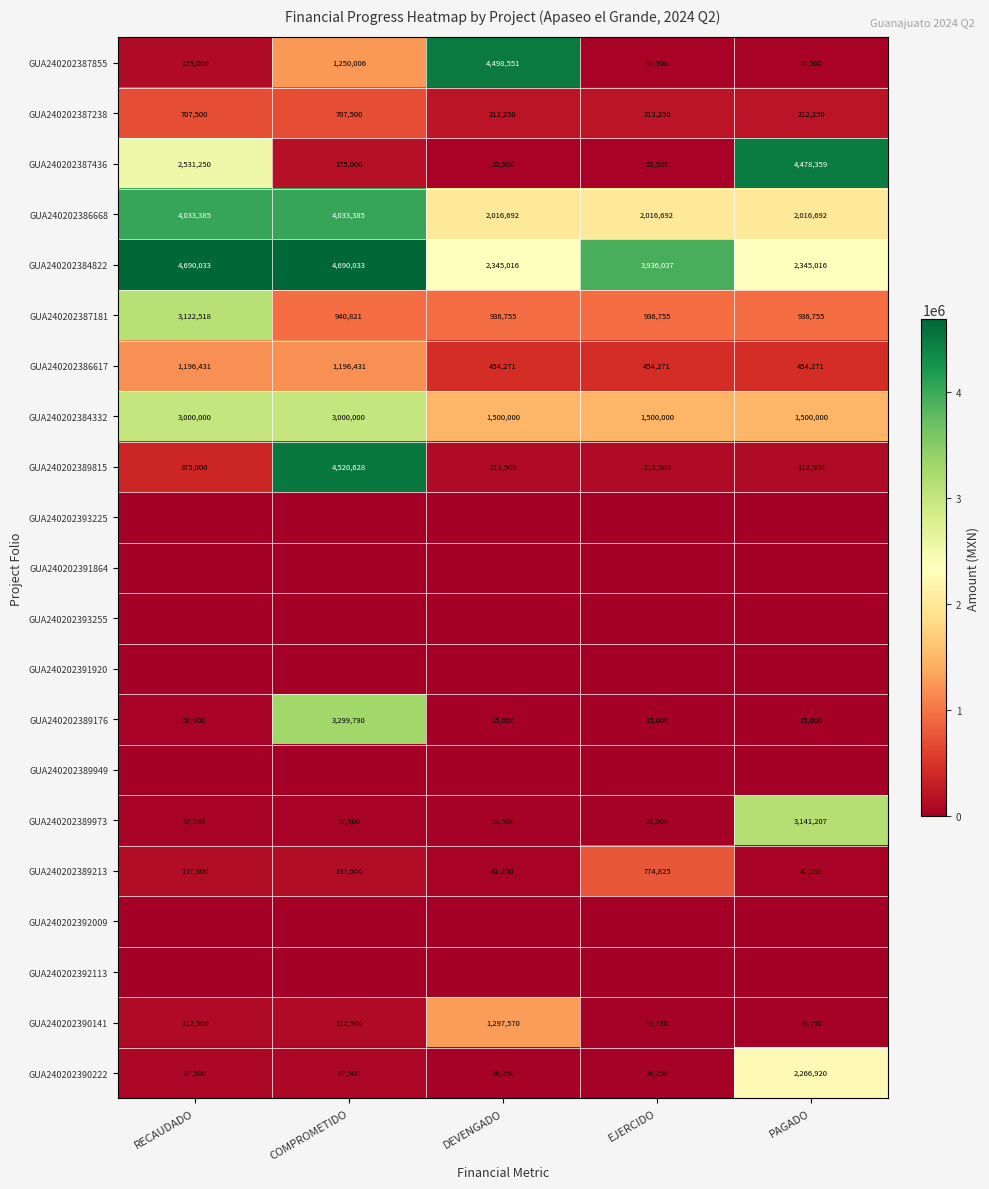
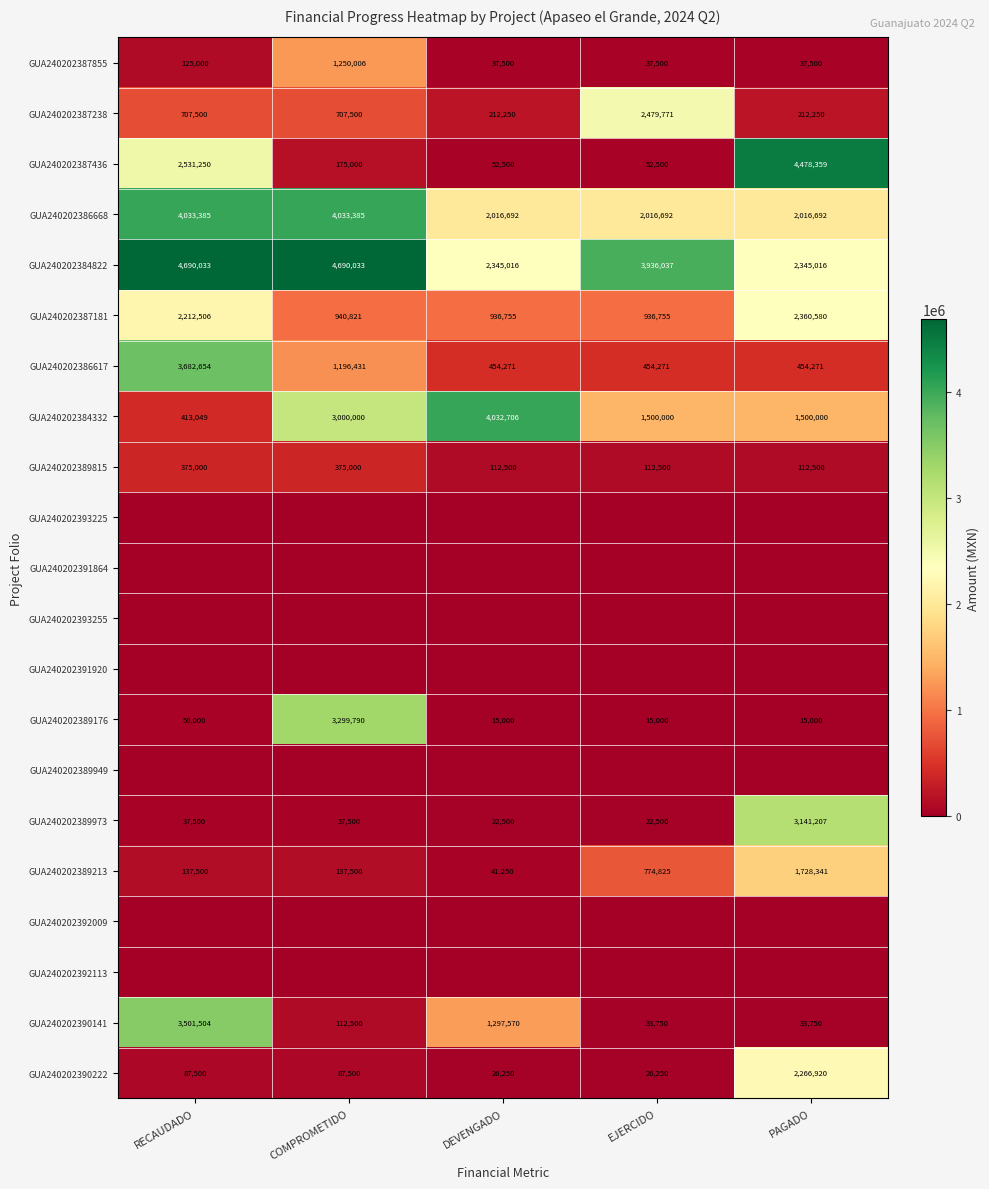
GUA240202387855, DEVENGADO: 4,498,551 -> 37,500
GUA240202387238, EJERCIDO: 212,250 -> 2,479,771
GUA240202387181, RECAUDADO: 3,122,518 -> 2,212,506
GUA240202387181, PAGADO: 936,755 -> 2,360,580
GUA240202386617, RECAUDADO: 1,196,431 -> 3,682,654
GUA240202384332, RECAUDADO: 3,000,000 -> 413,049
GUA240202384332, DEVENGADO: 1,500,000 -> 4,032,706
GUA240202389815, COMPROMETIDO: 4,520,628 -> 375,000
GUA240202389213, PAGADO: 41,250 -> 1,728,341
GUA240202390141, RECAUDADO: 112,500 -> 3,501,504
